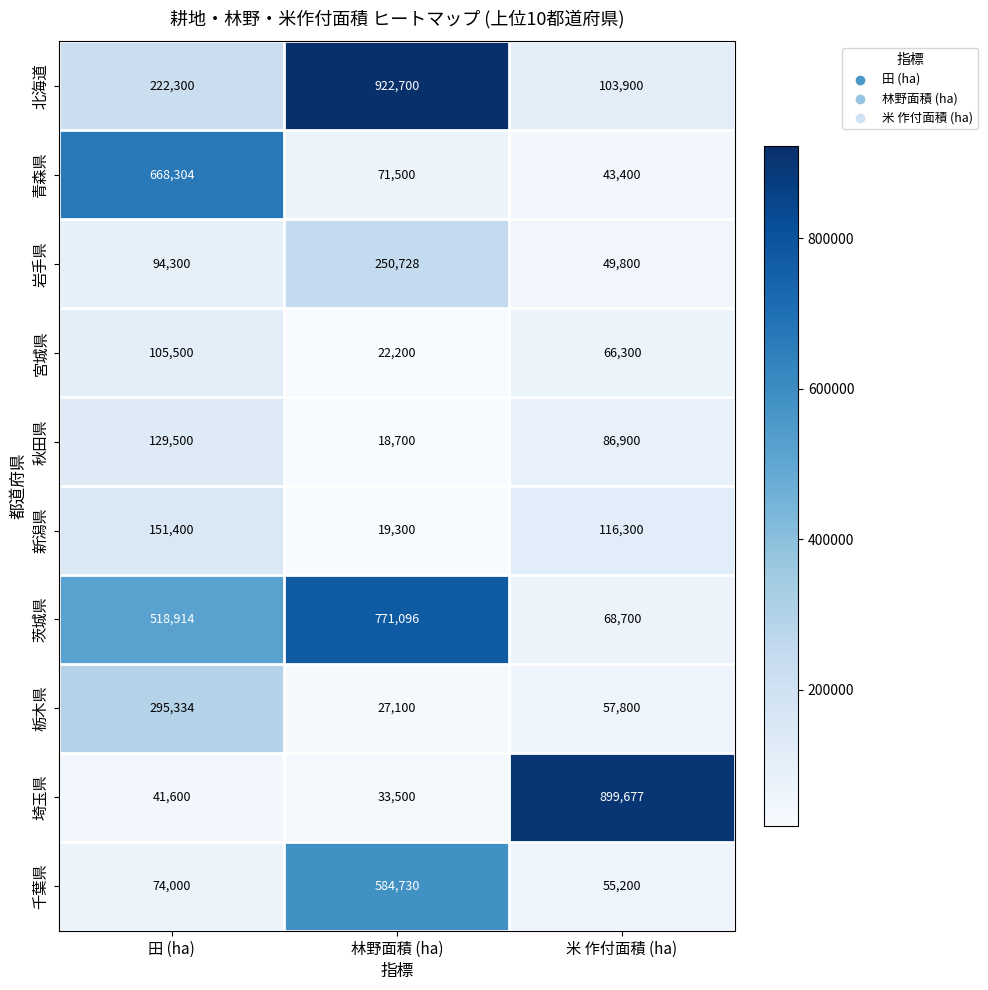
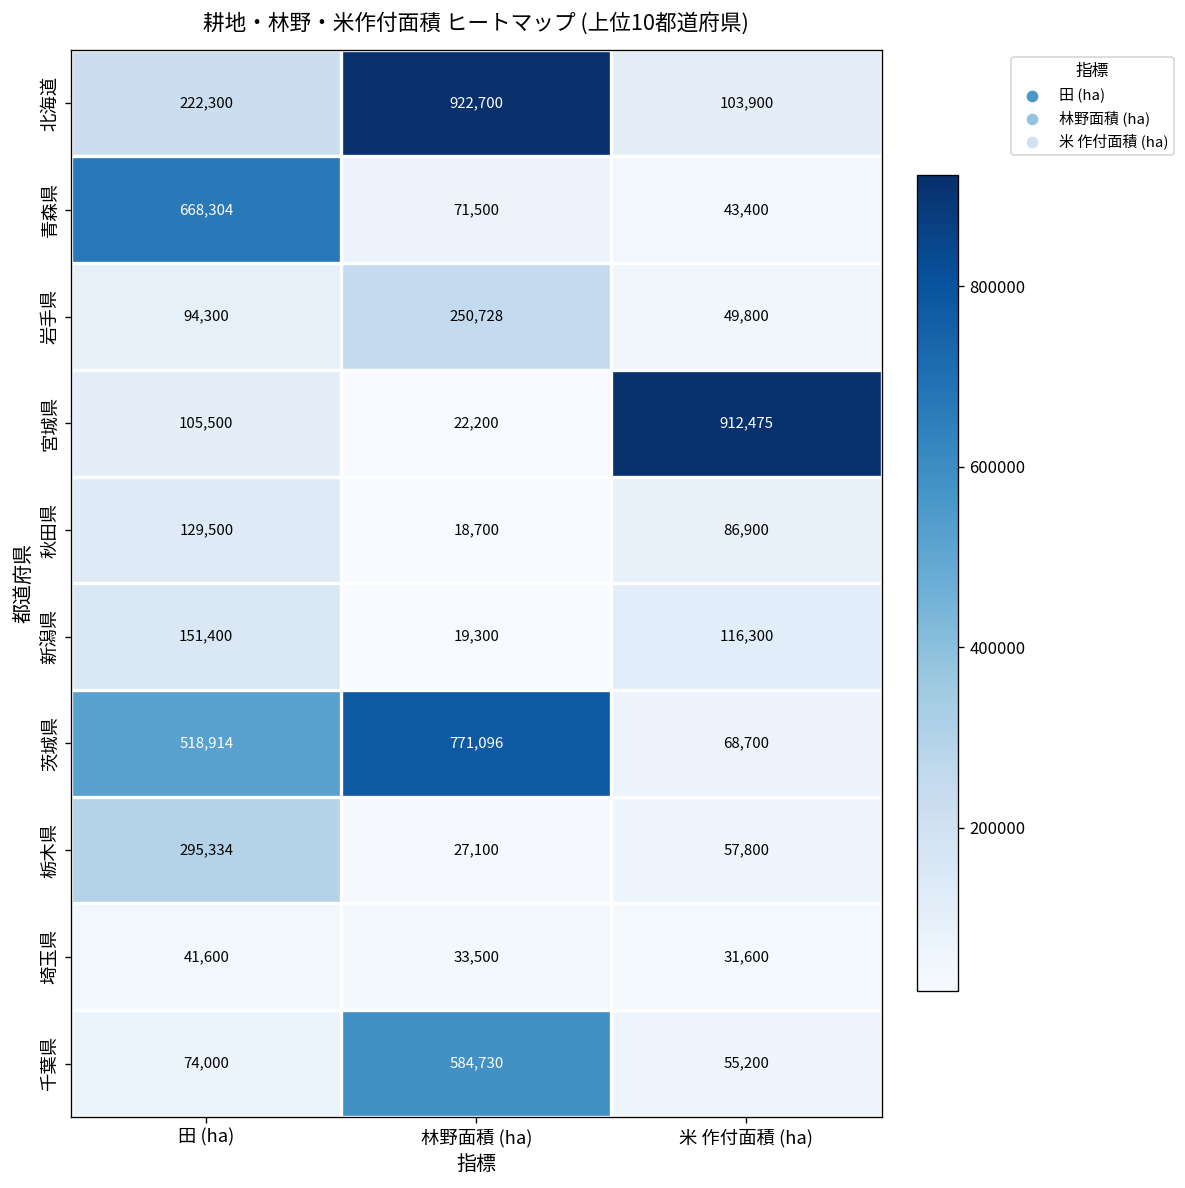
宮城県, 米 作付面積 (ha): 66,300 -> 912,475
埼玉県, 米 作付面積 (ha): 899,677 -> 31,600
